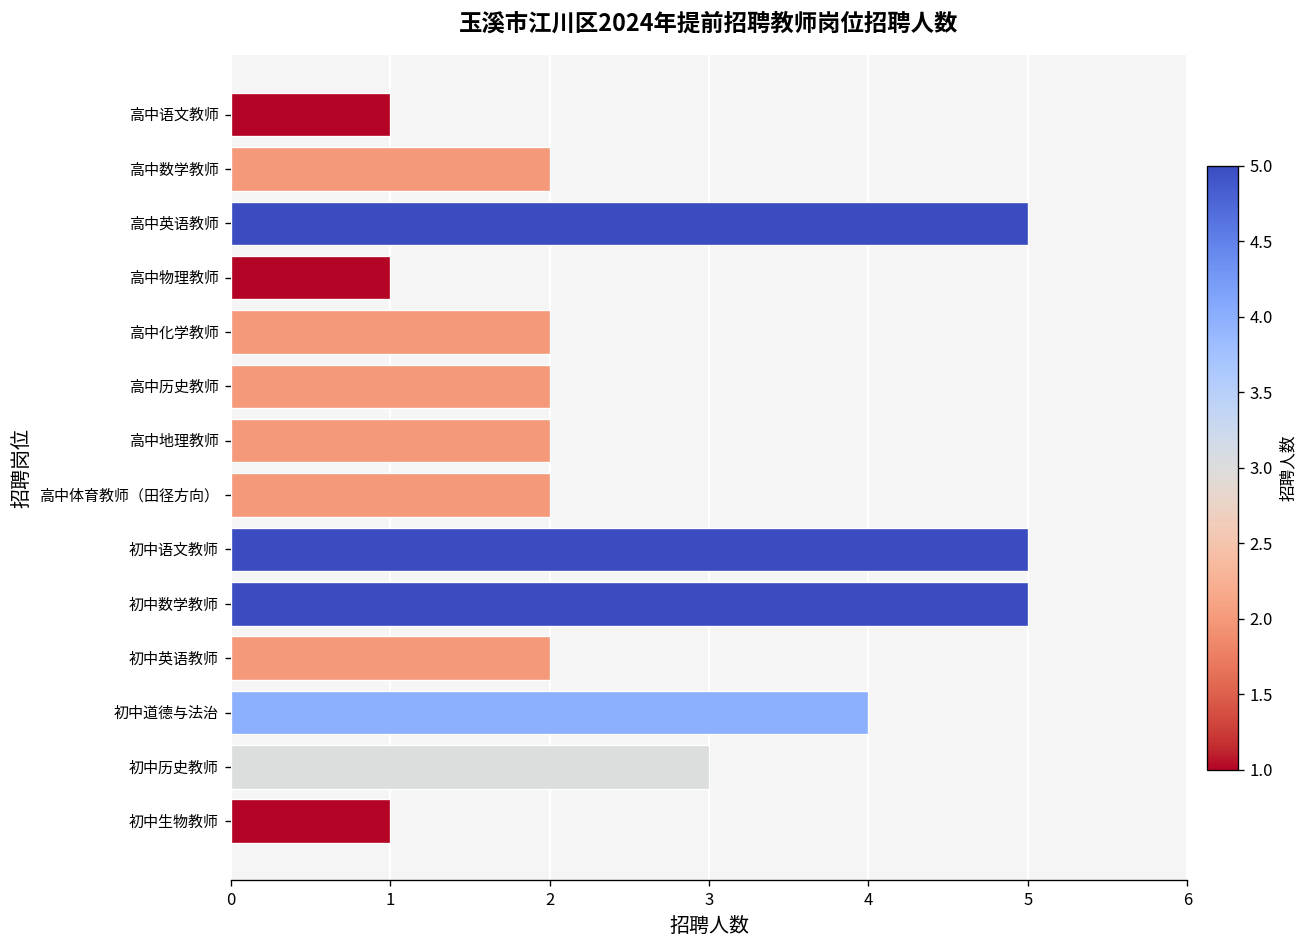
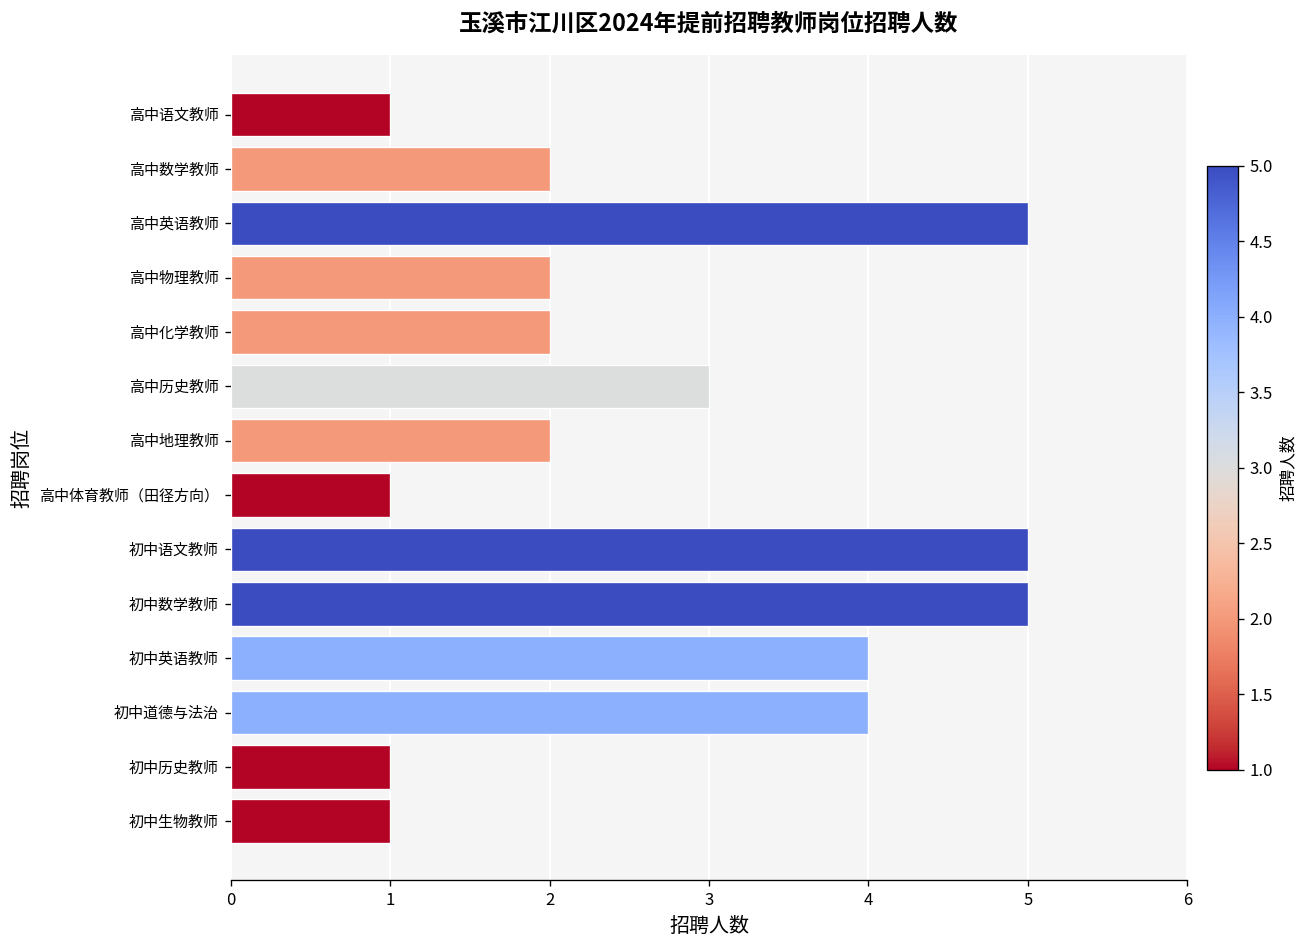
高中物理教师: 1 -> 2
高中历史教师: 2 -> 3
高中体育教师（田径方向）: 2 -> 1
初中英语教师: 2 -> 4
初中历史教师: 3 -> 1
